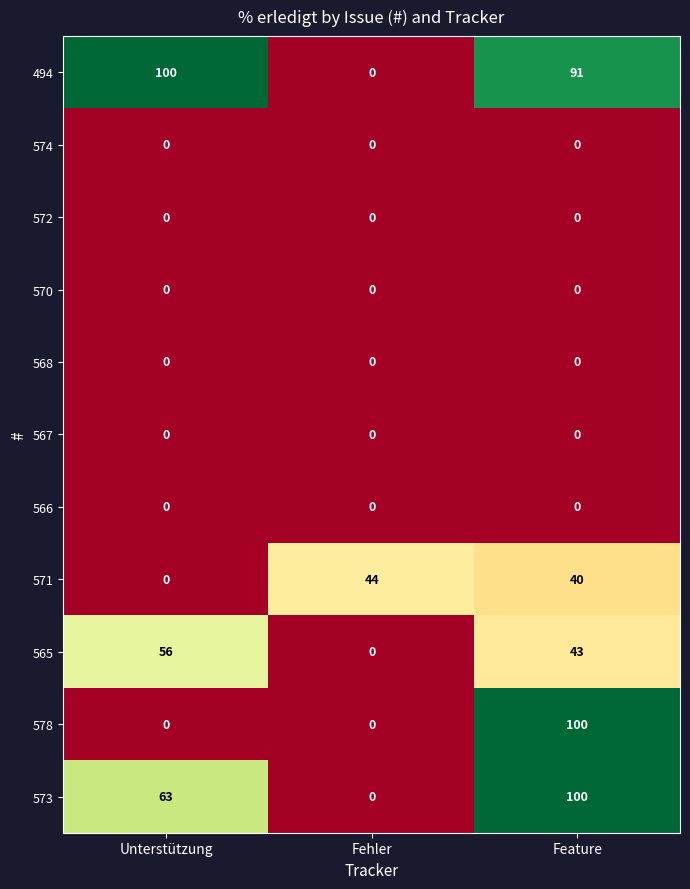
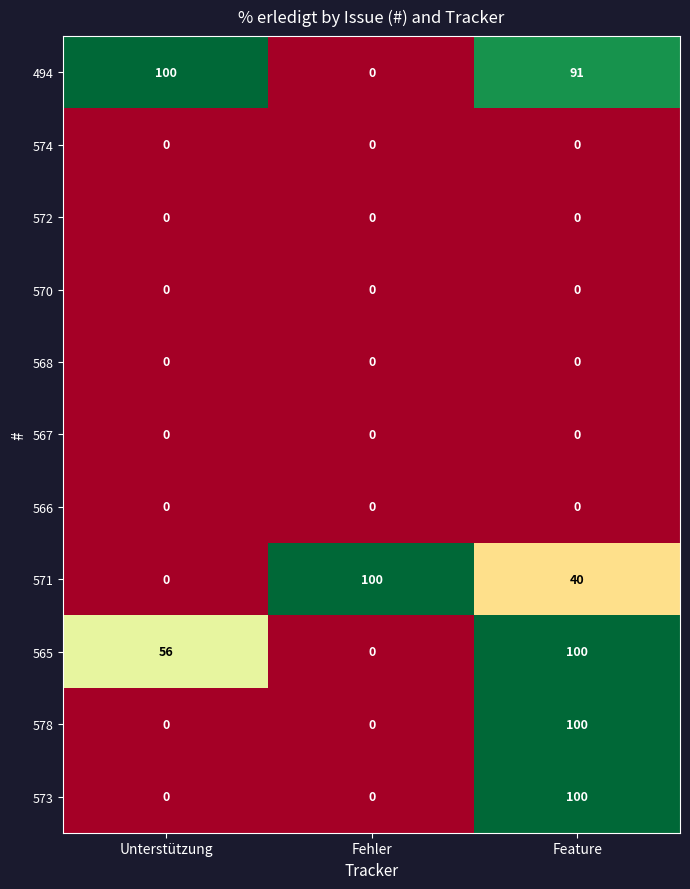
571, Fehler: 44 -> 100
565, Feature: 43 -> 100
573, Unterstützung: 63 -> 0
